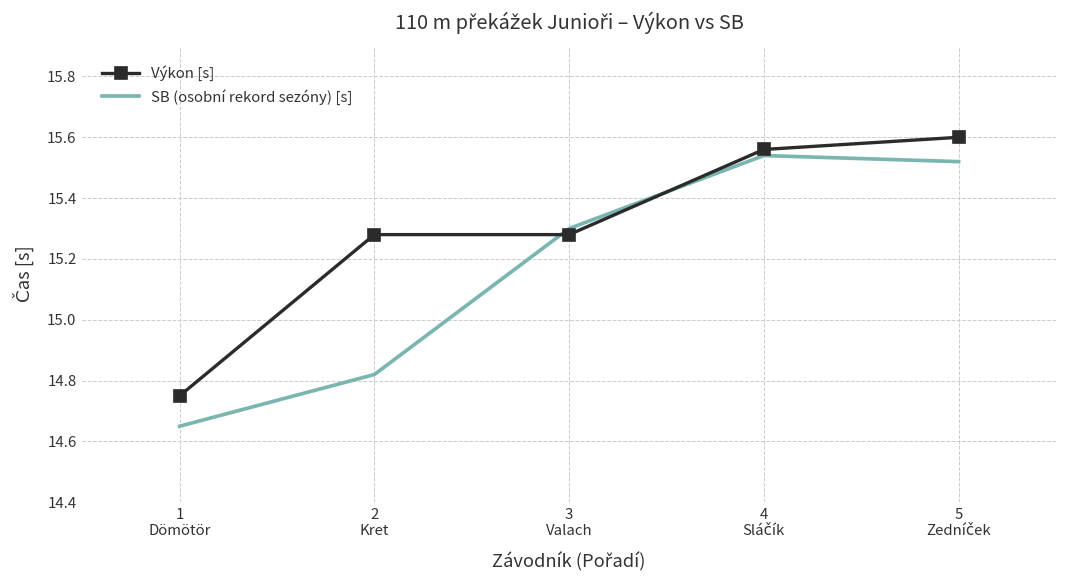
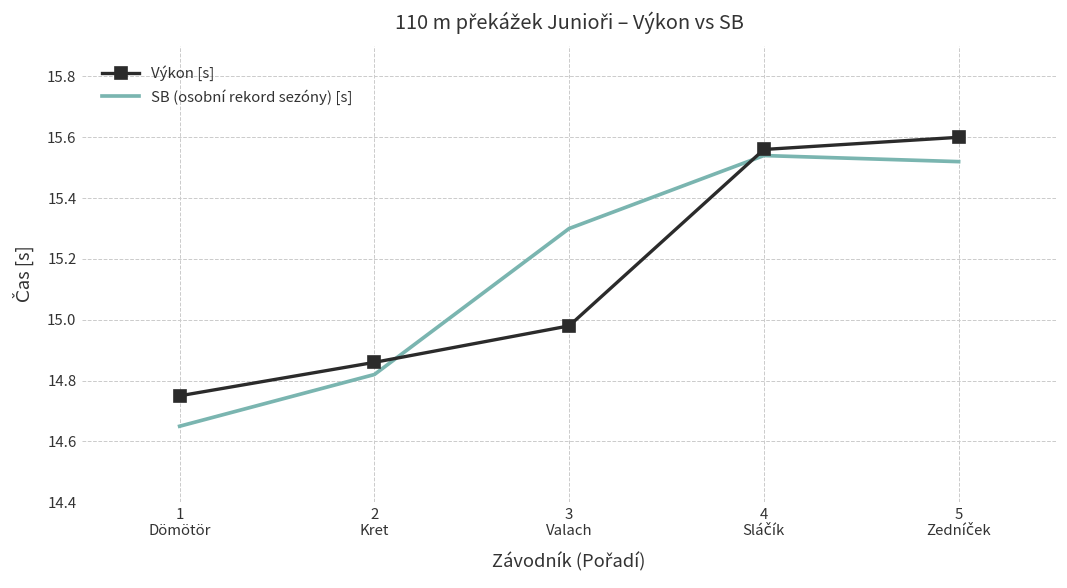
Výkon [s], 2 Kret: 15.28 -> 14.86
Výkon [s], 3 Valach: 15.28 -> 14.98
